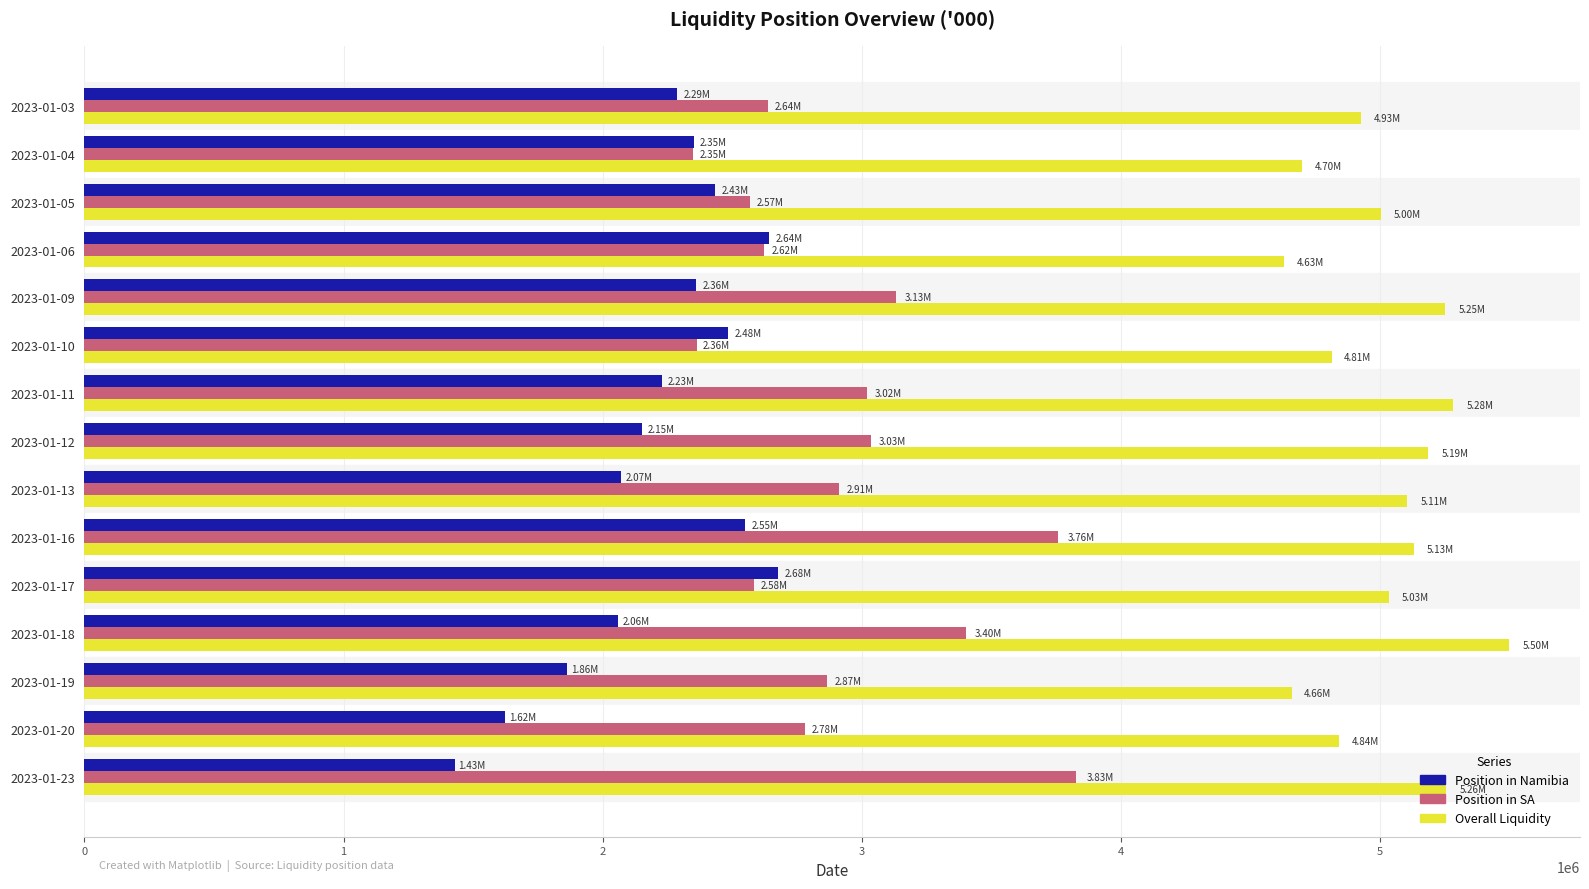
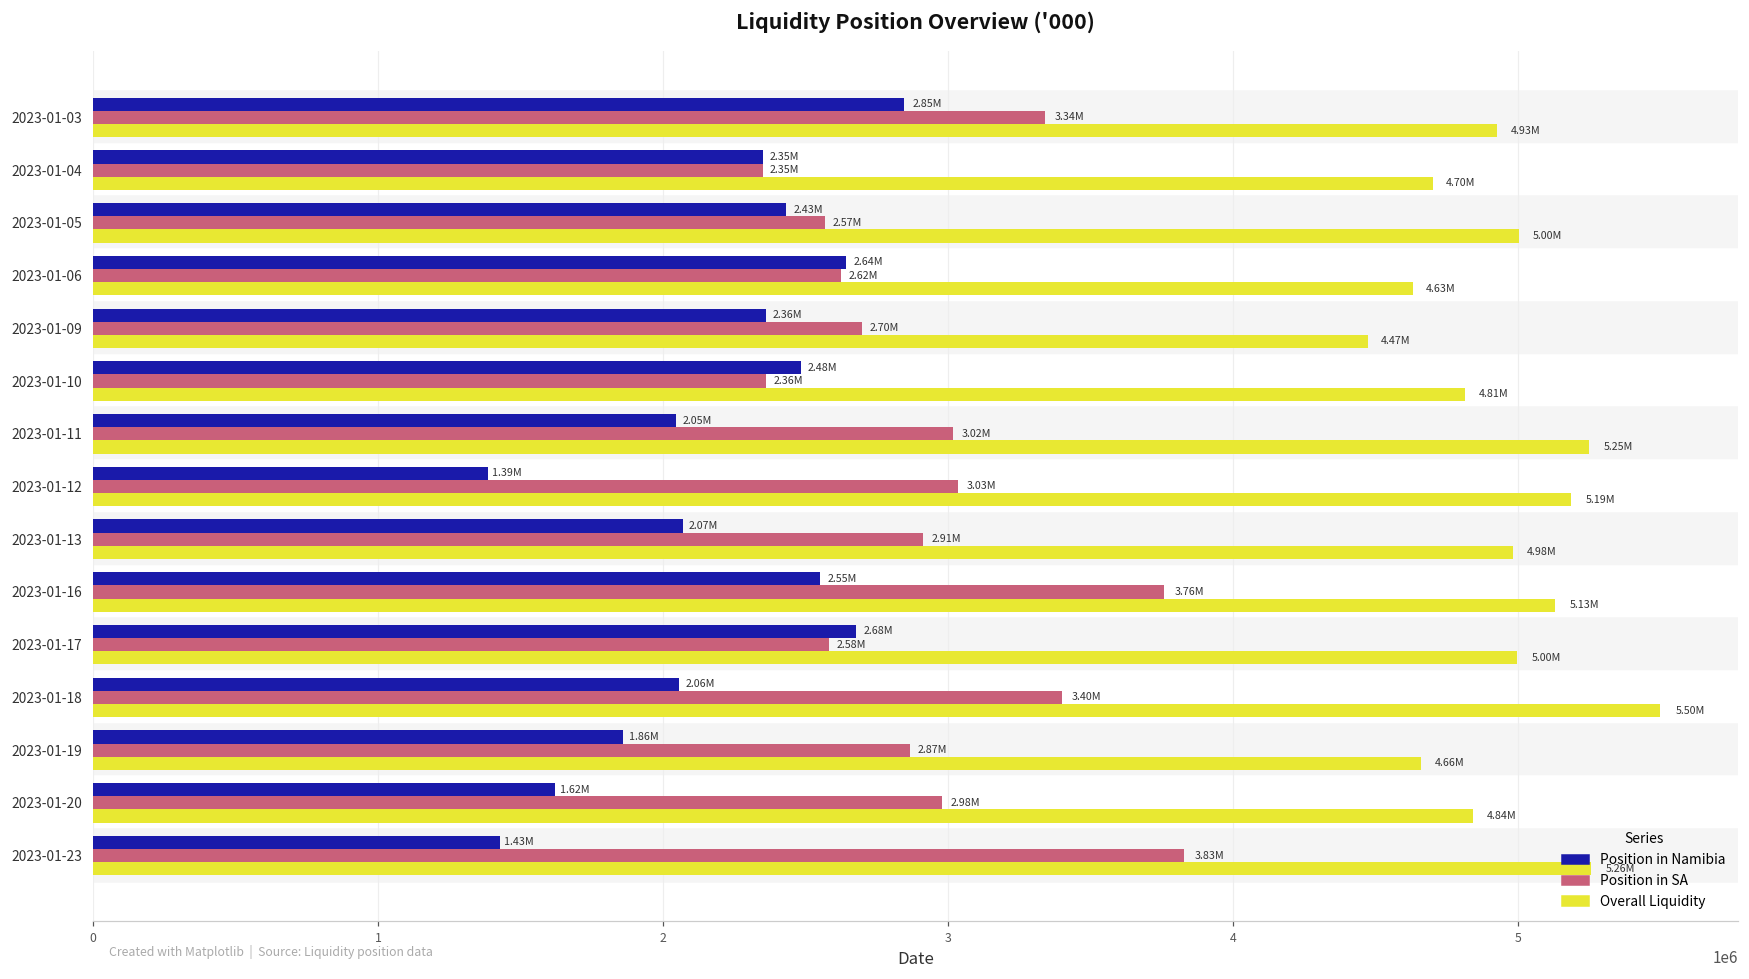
Position in Namibia, 2023-01-03: 2.29M -> 2.85M
Position in SA, 2023-01-03: 2.64M -> 3.34M
Position in SA, 2023-01-09: 3.13M -> 2.70M
Overall Liquidity, 2023-01-09: 5.25M -> 4.47M
Position in Namibia, 2023-01-11: 2.23M -> 2.05M
Overall Liquidity, 2023-01-11: 5.28M -> 5.25M
Position in Namibia, 2023-01-12: 2.15M -> 1.39M
Overall Liquidity, 2023-01-13: 5.11M -> 4.98M
Overall Liquidity, 2023-01-17: 5.03M -> 5.00M
Position in SA, 2023-01-20: 2.78M -> 2.98M
